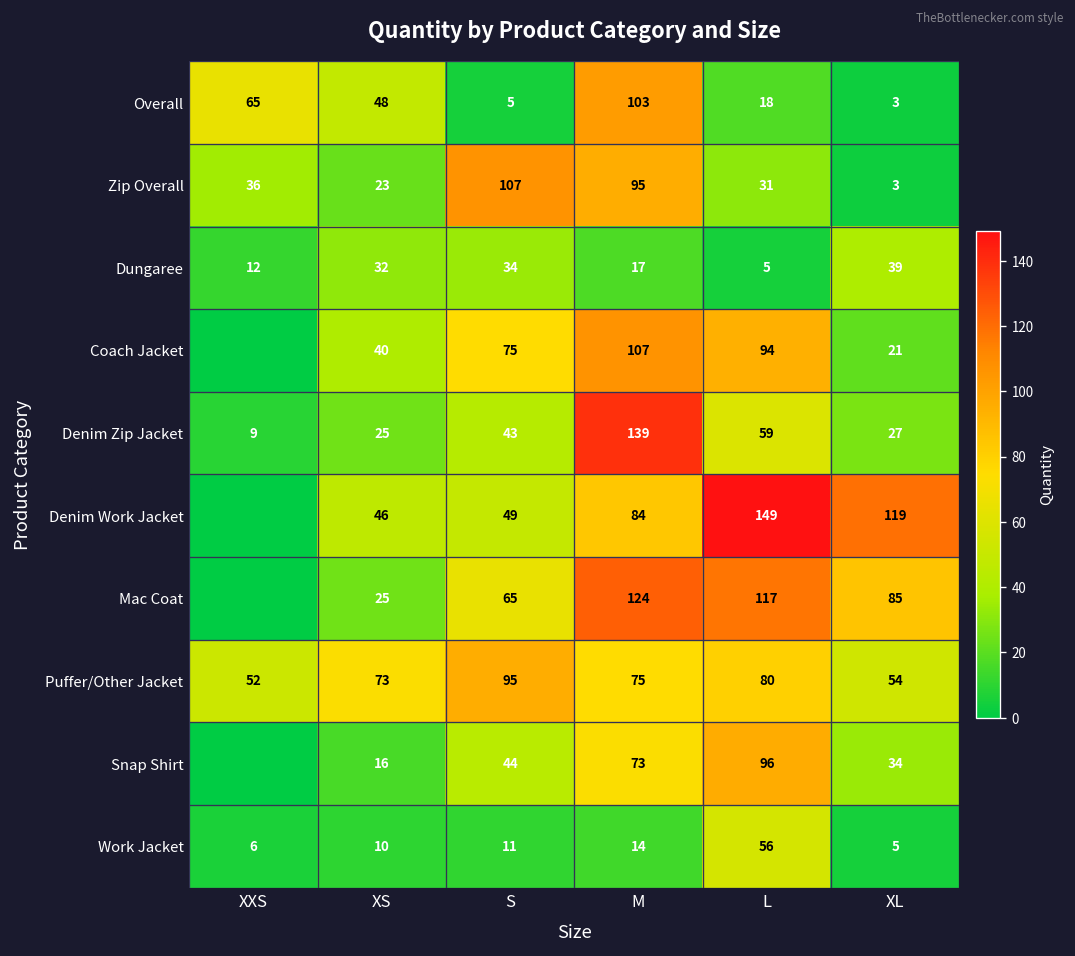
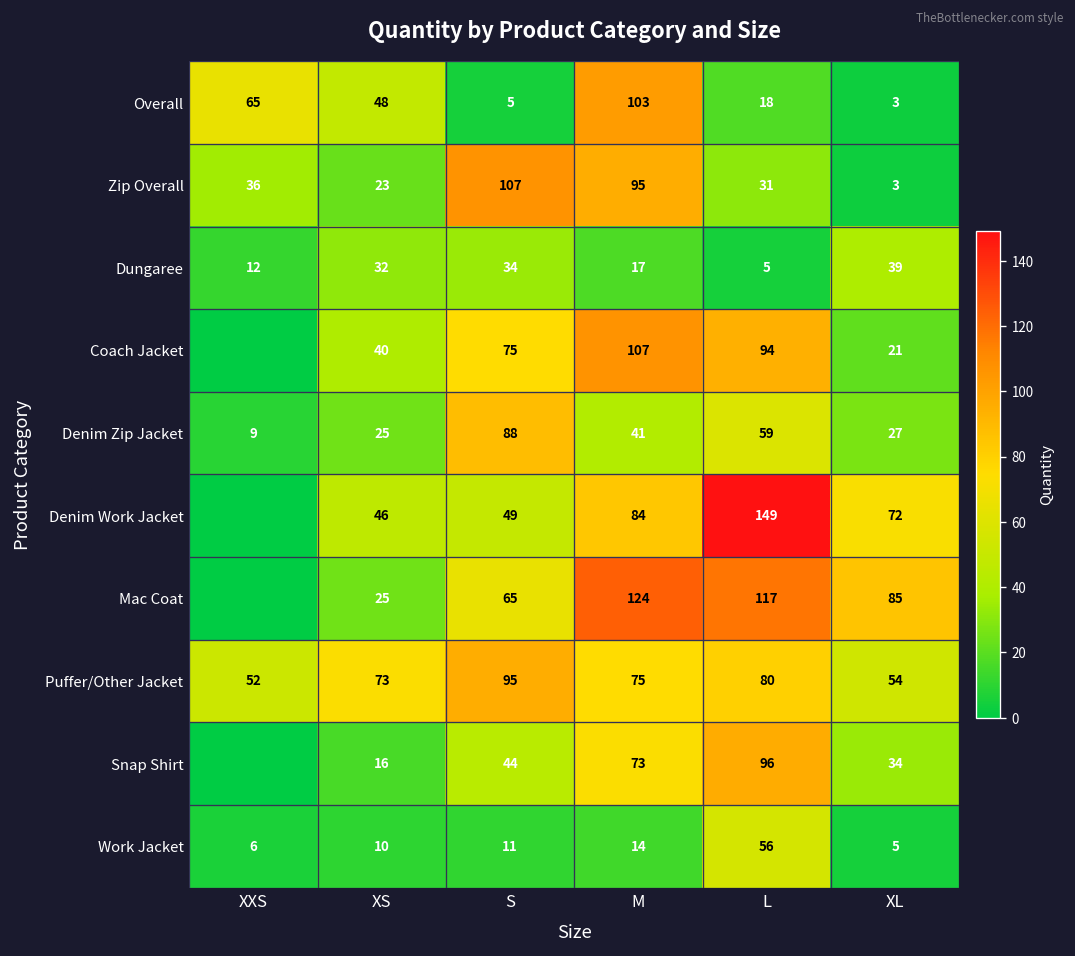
Denim Zip Jacket, S: 43 -> 88
Denim Zip Jacket, M: 139 -> 41
Denim Work Jacket, XL: 119 -> 72
